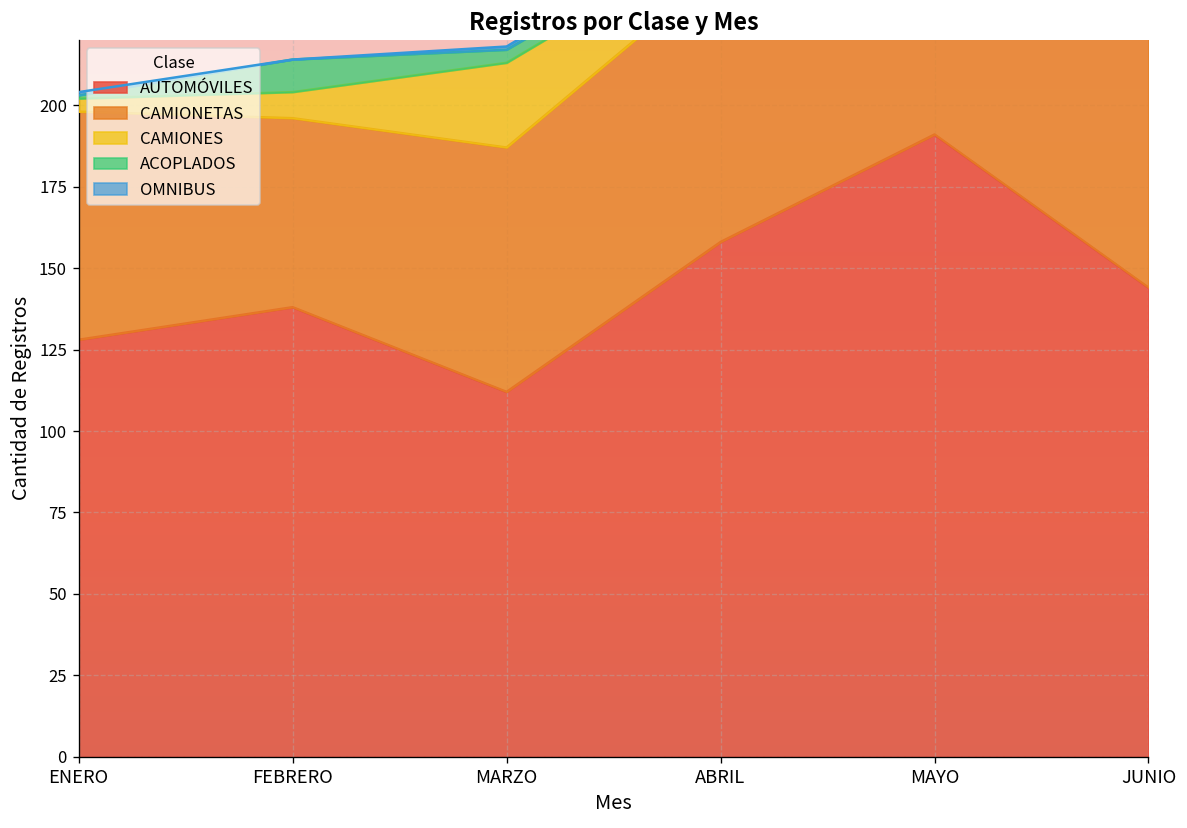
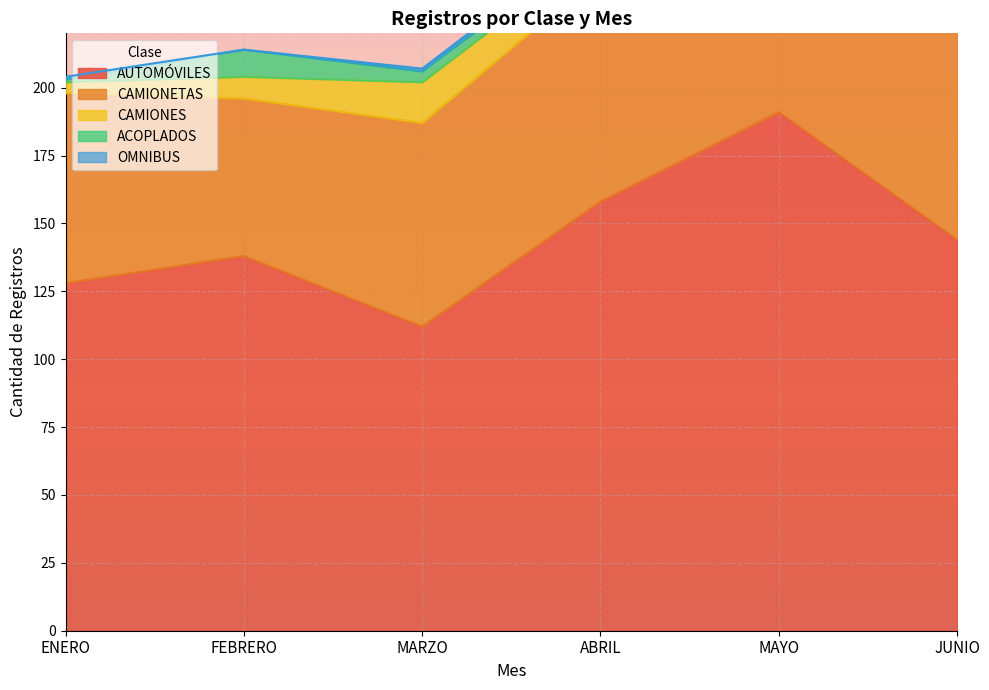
CAMIONES, MARZO: 26 -> 15
